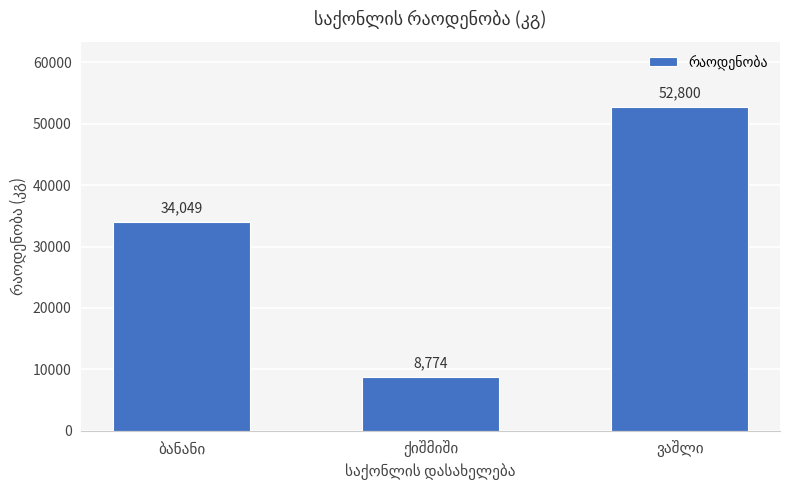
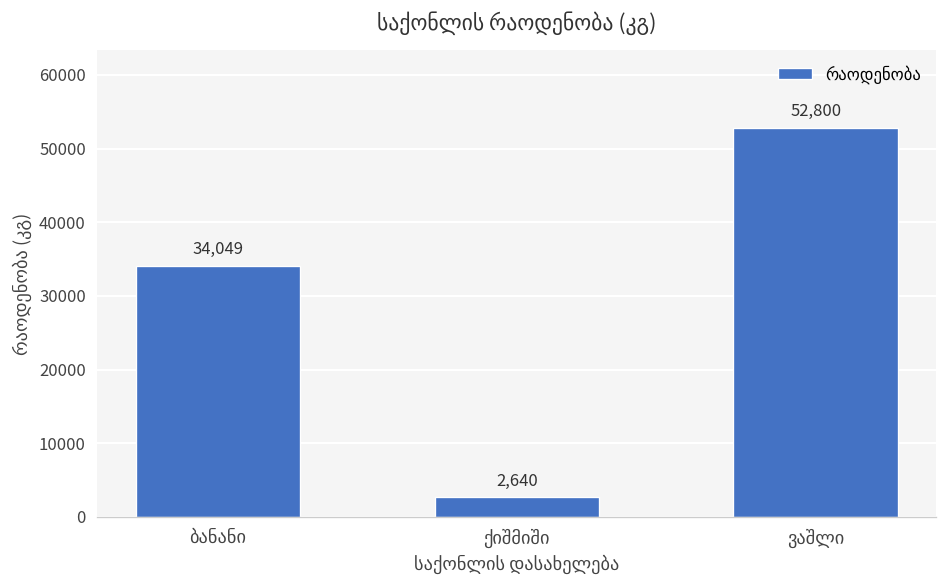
ქიშმიში: 8,774 -> 2,640
